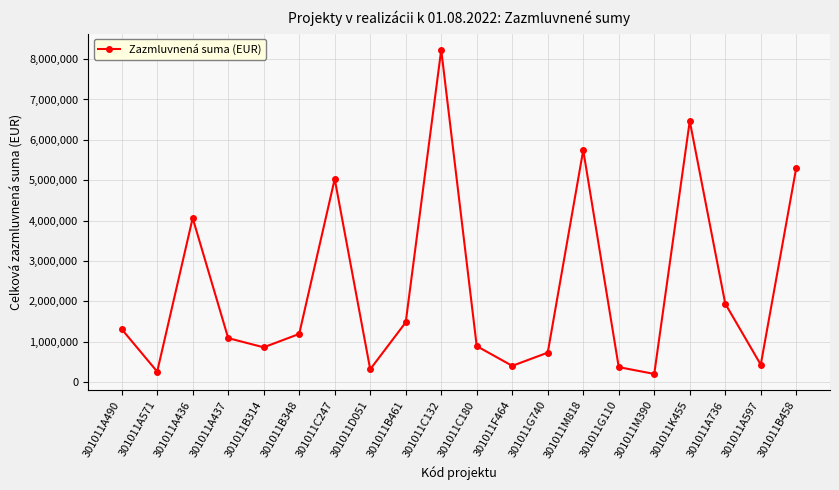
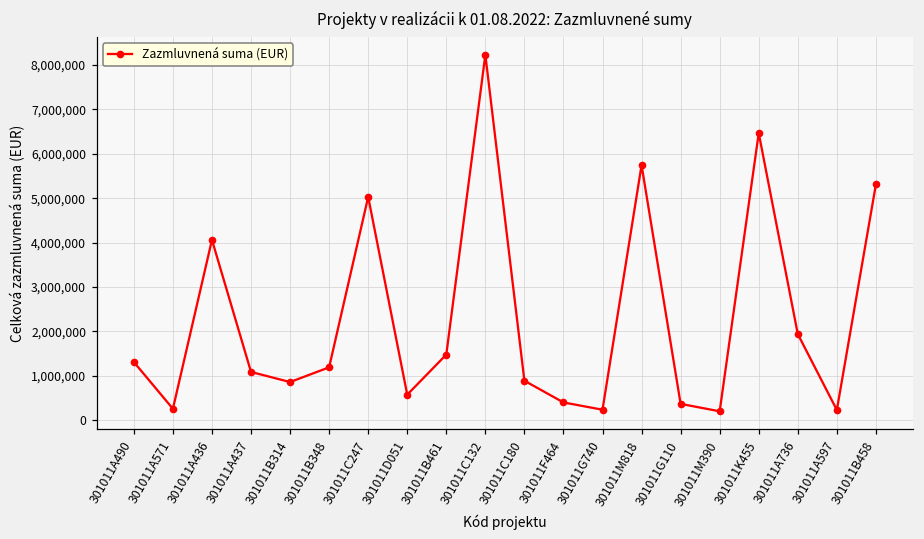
301011D051: 300,000 -> 600,000
301011G740: 700,000 -> 200,000
301011A597: 400,000 -> 200,000
